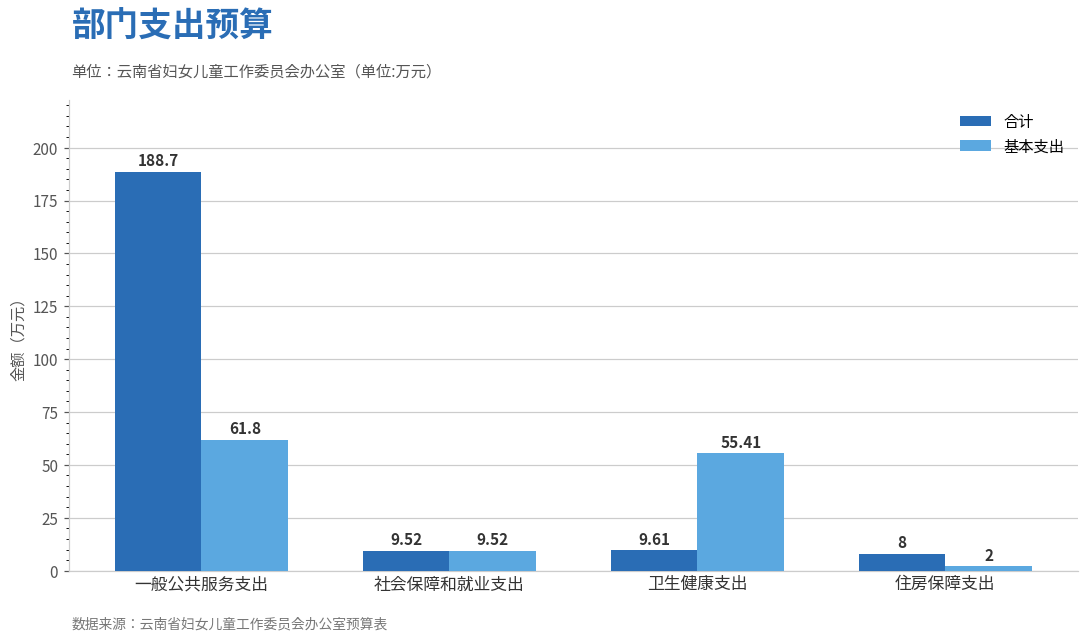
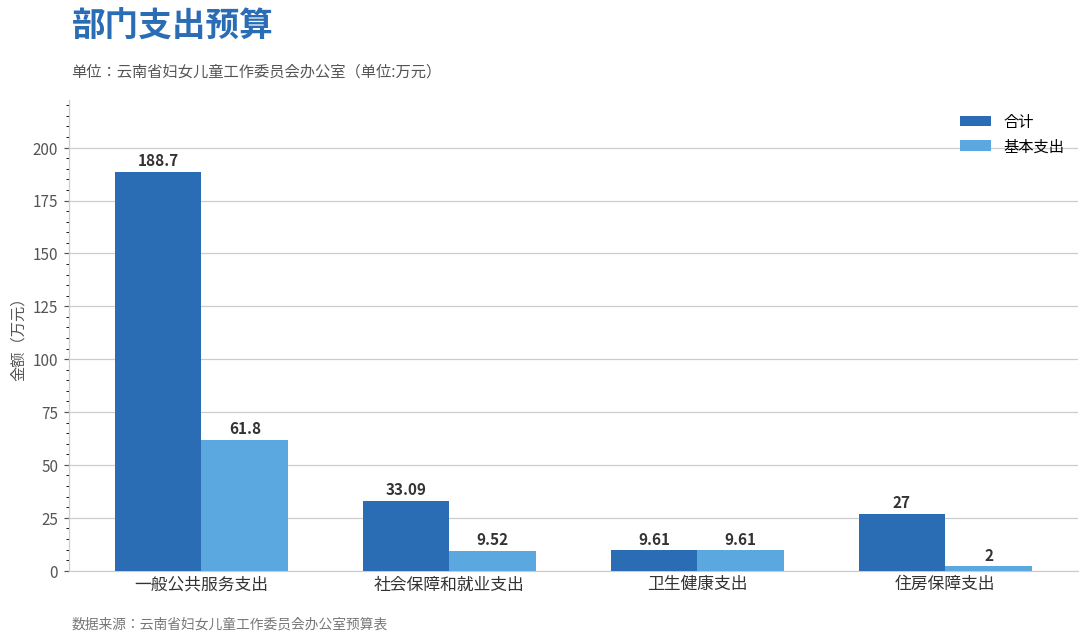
合计, 社会保障和就业支出: 9.52 -> 33.09
基本支出, 卫生健康支出: 55.41 -> 9.61
合计, 住房保障支出: 8 -> 27
